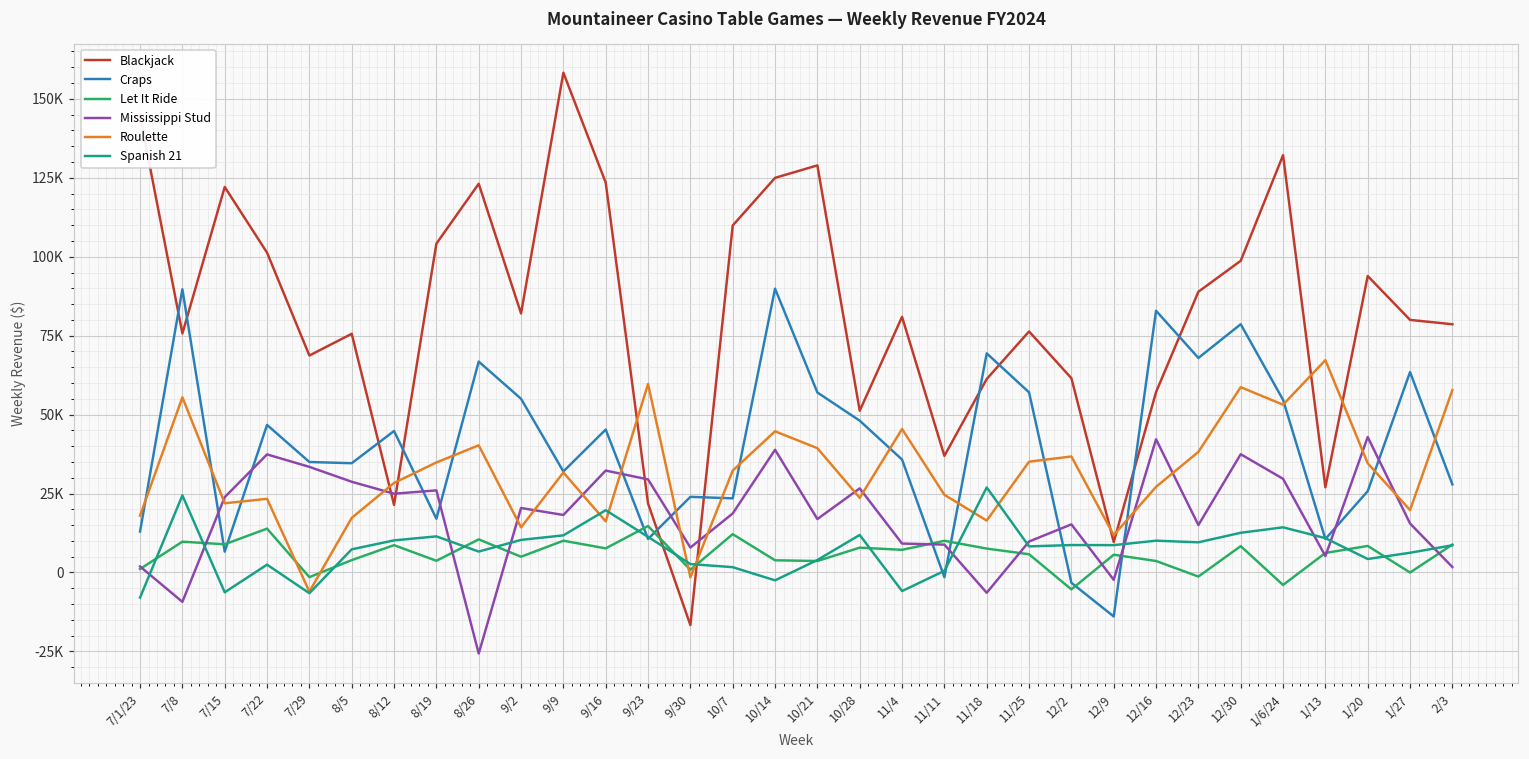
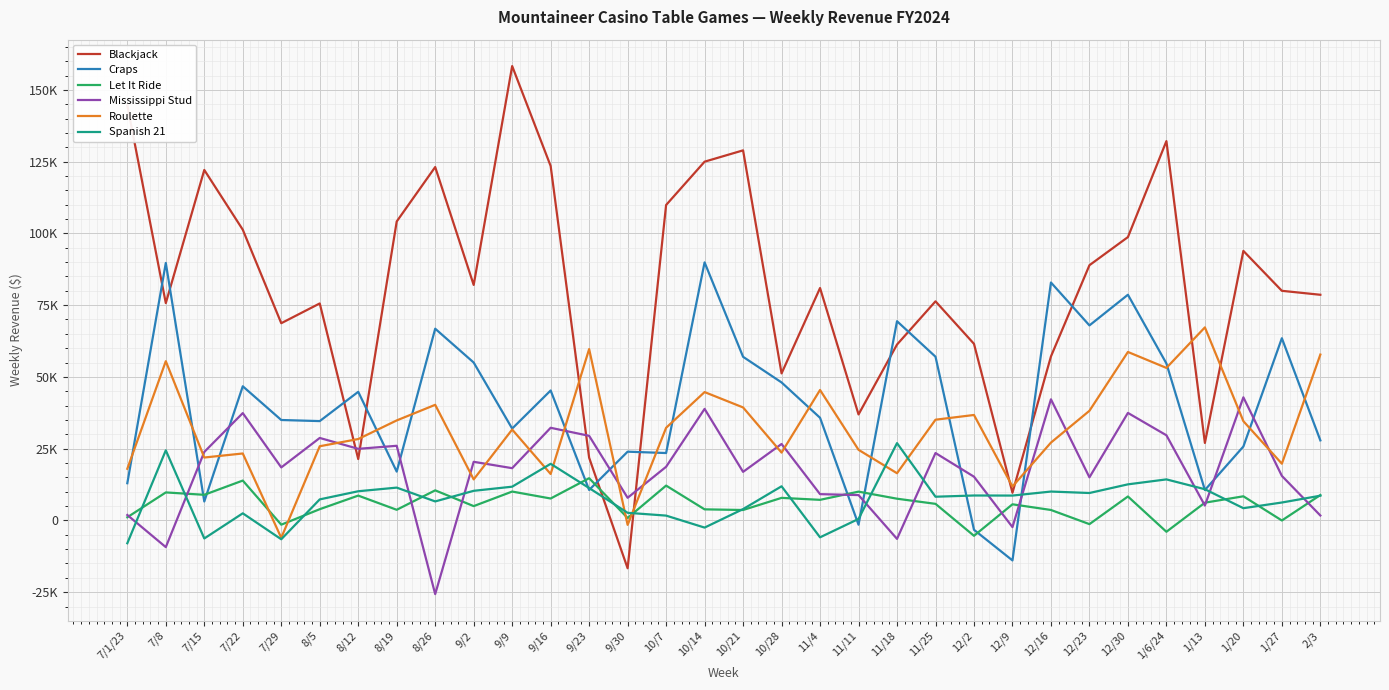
Mississippi Stud, 7/29: 33000 -> 18000
Roulette, 8/5: 17000 -> 26000
Mississippi Stud, 11/25: 10000 -> 23000
